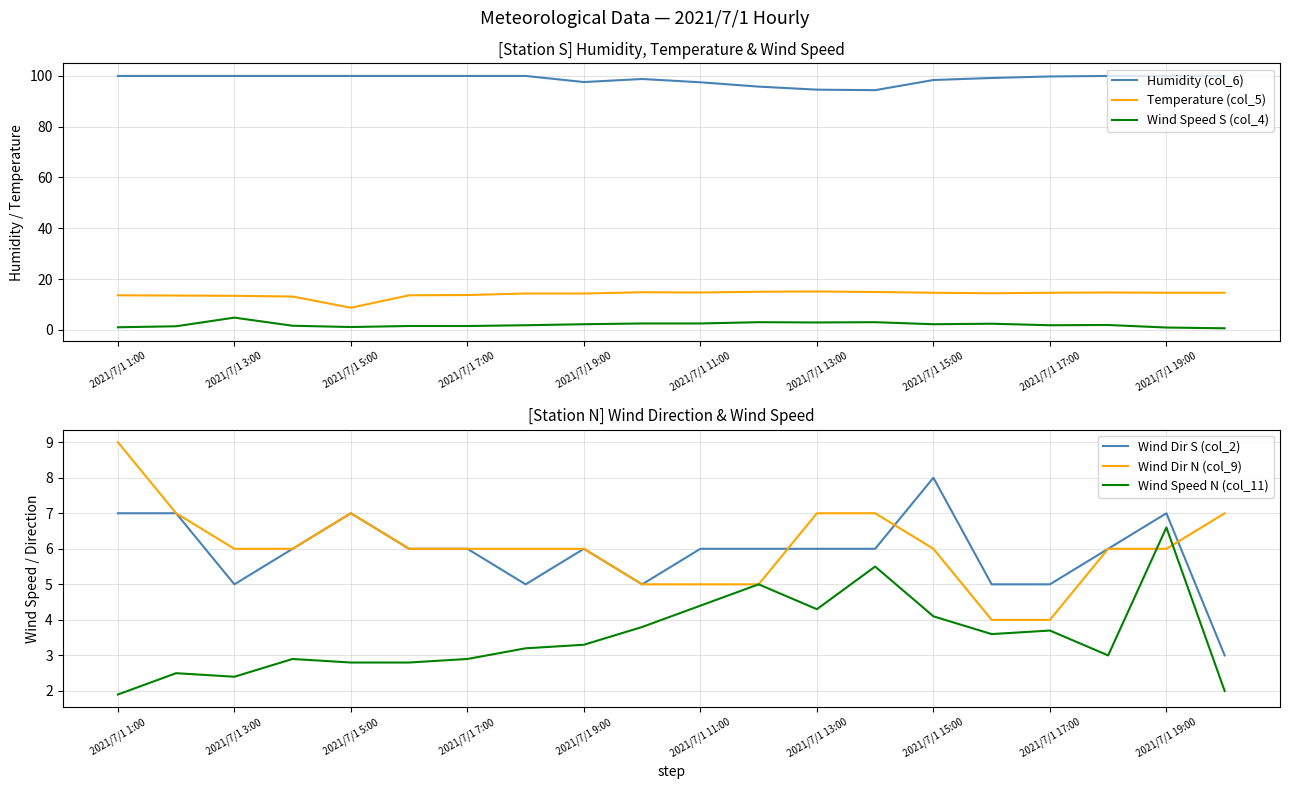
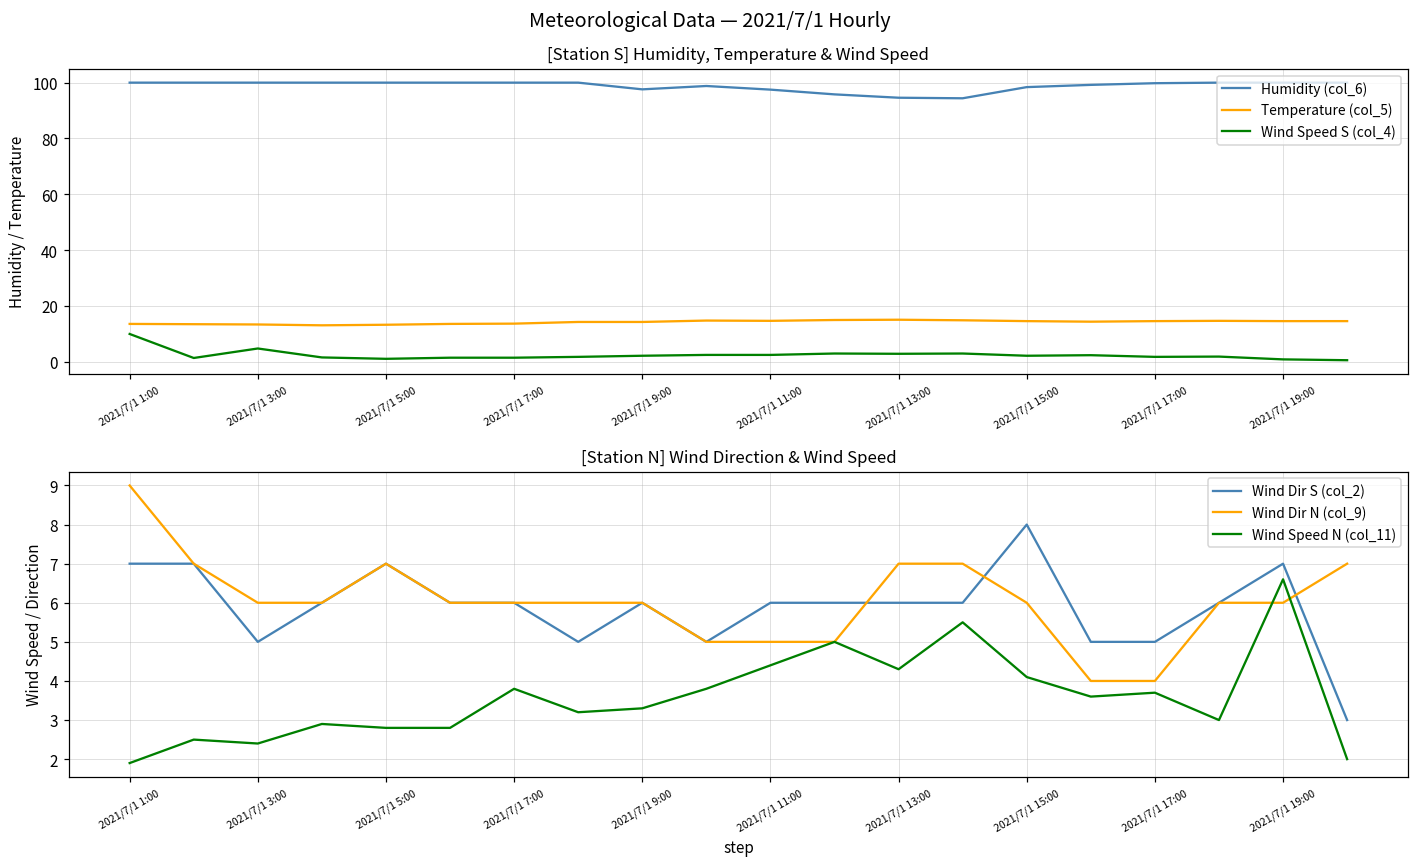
[Station S] Humidity, Temperature & Wind Speed, Wind Speed S (col_4), 2021/7/1 1:00: 1 -> 10
[Station S] Humidity, Temperature & Wind Speed, Temperature (col_5), 2021/7/1 5:00: 9 -> 13
[Station N] Wind Direction & Wind Speed, Wind Speed N (col_11), 2021/7/1 7:00: 2.9 -> 3.8
